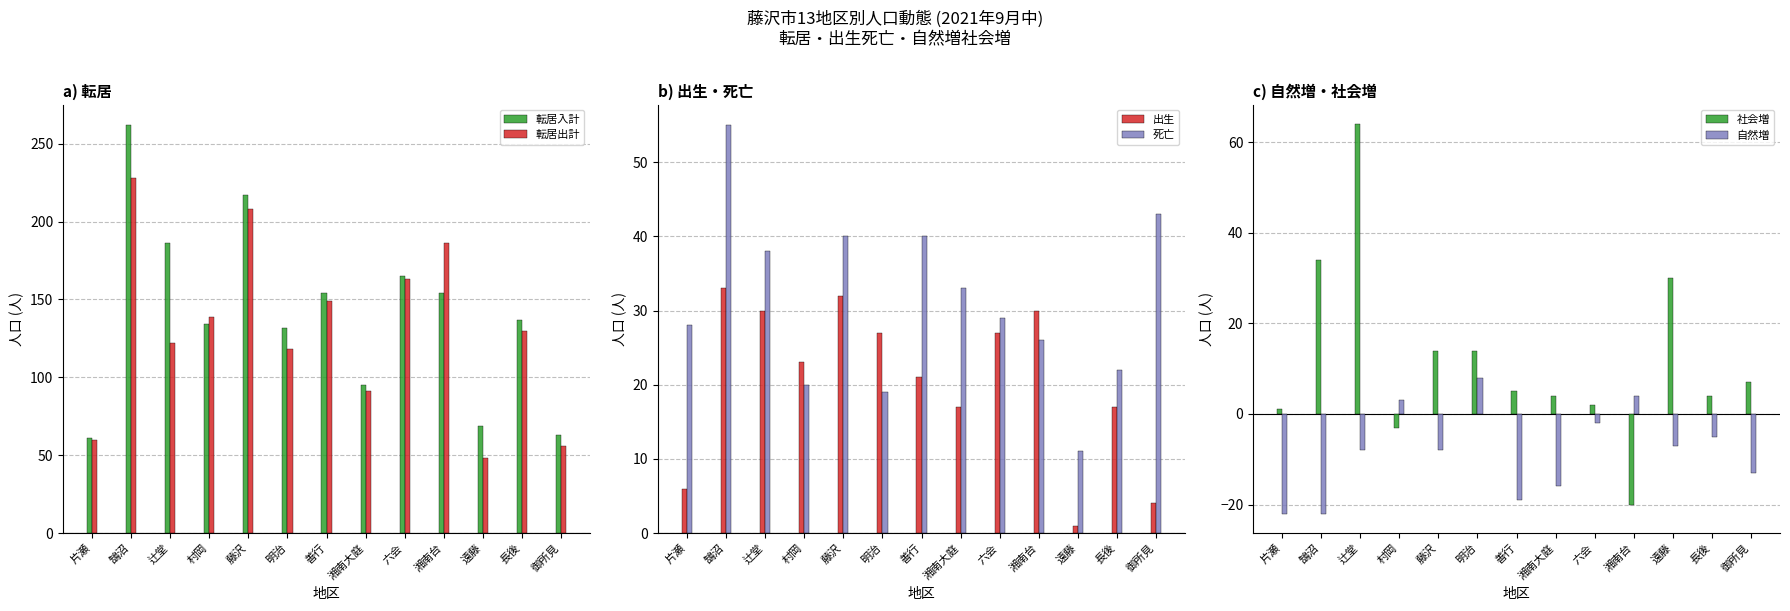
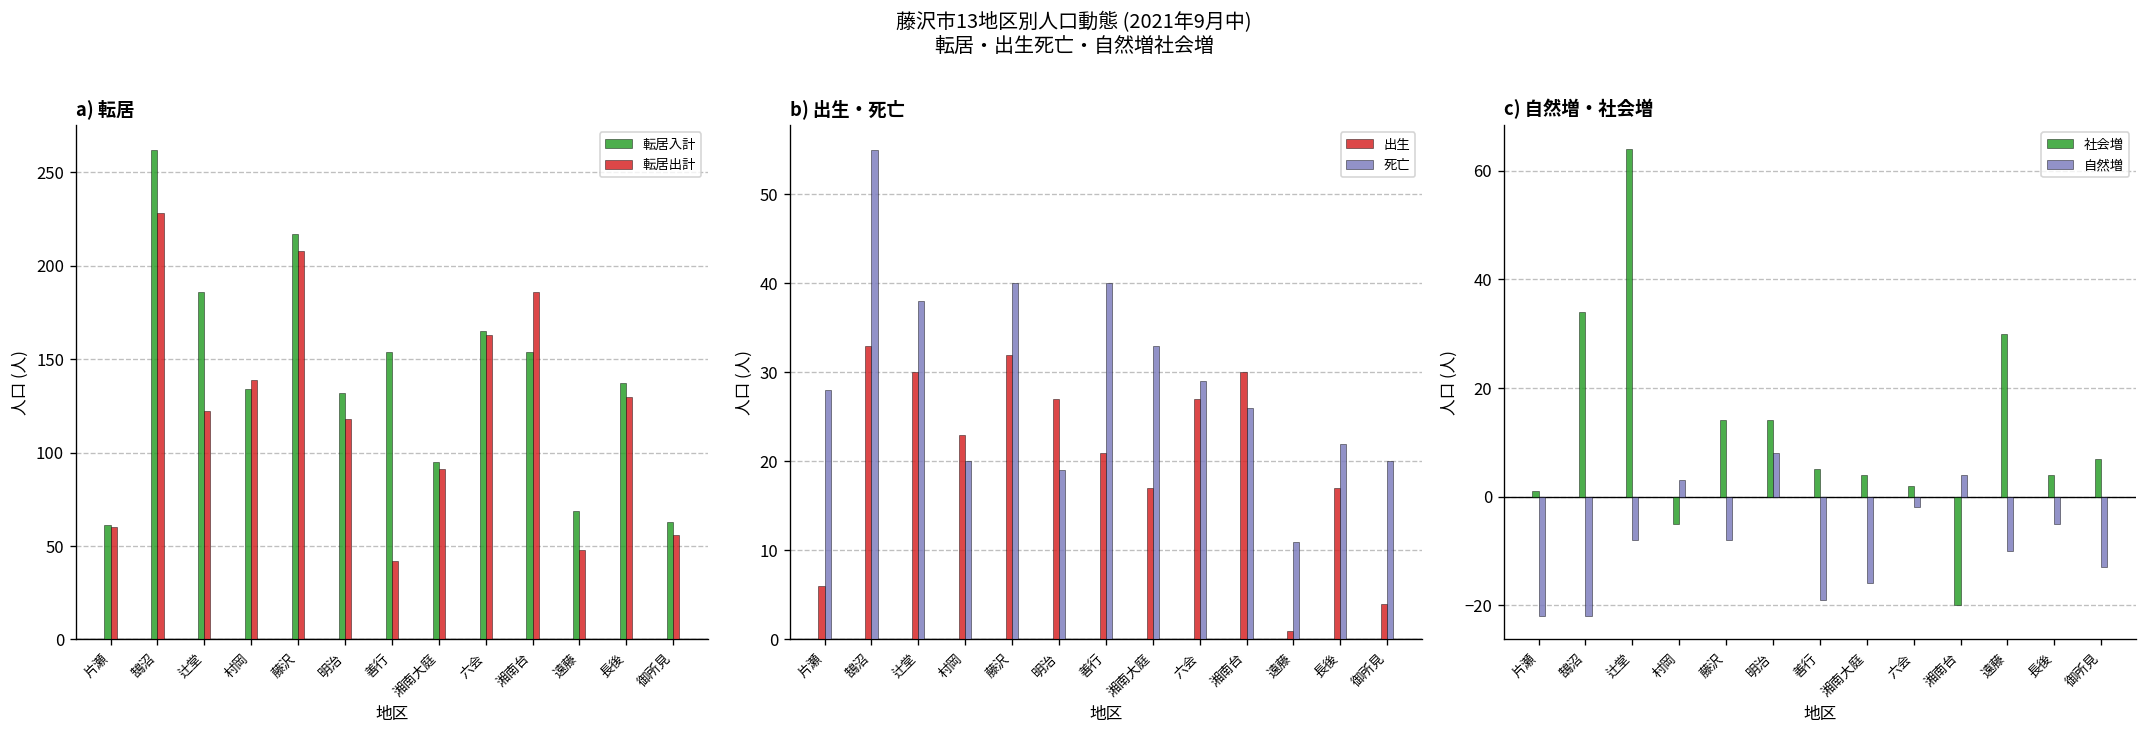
a) 転居, 転居出計, 善行: 149 -> 42
b) 出生・死亡, 死亡, 御所見: 43 -> 20
c) 自然増・社会増, 社会増, 村岡: -3 -> -5
c) 自然増・社会増, 自然増, 遠藤: -7 -> -10
